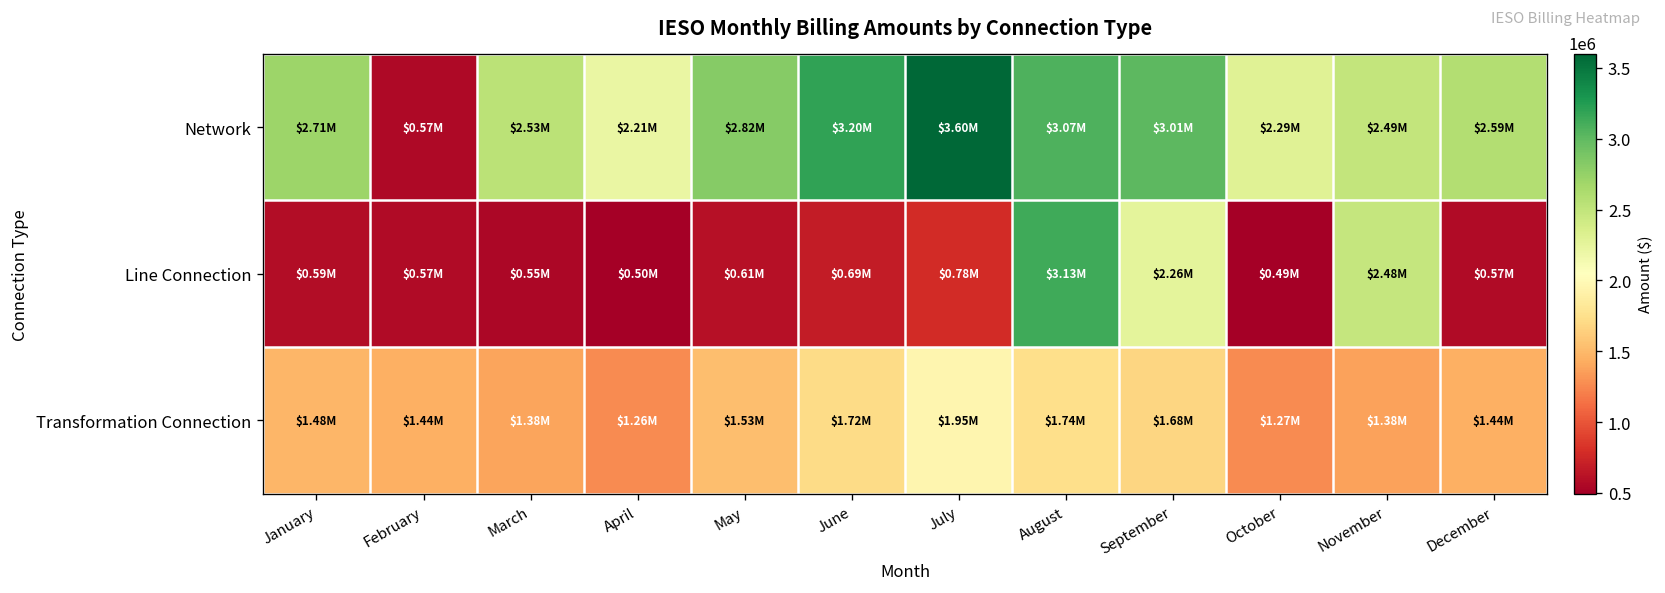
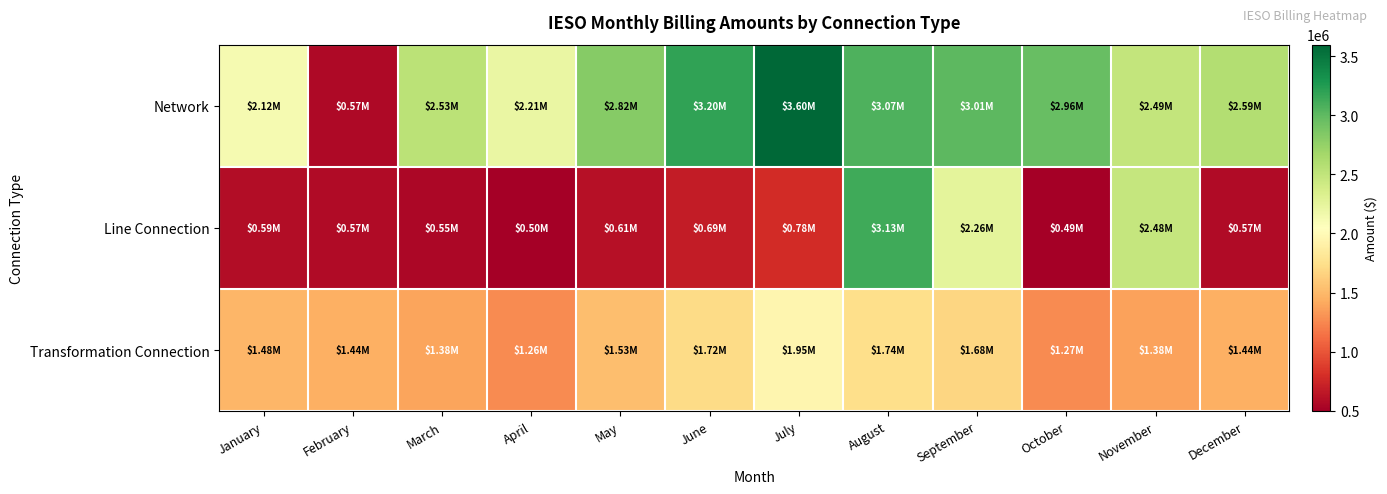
Network, January: $2.71M -> $2.12M
Network, October: $2.29M -> $2.96M
